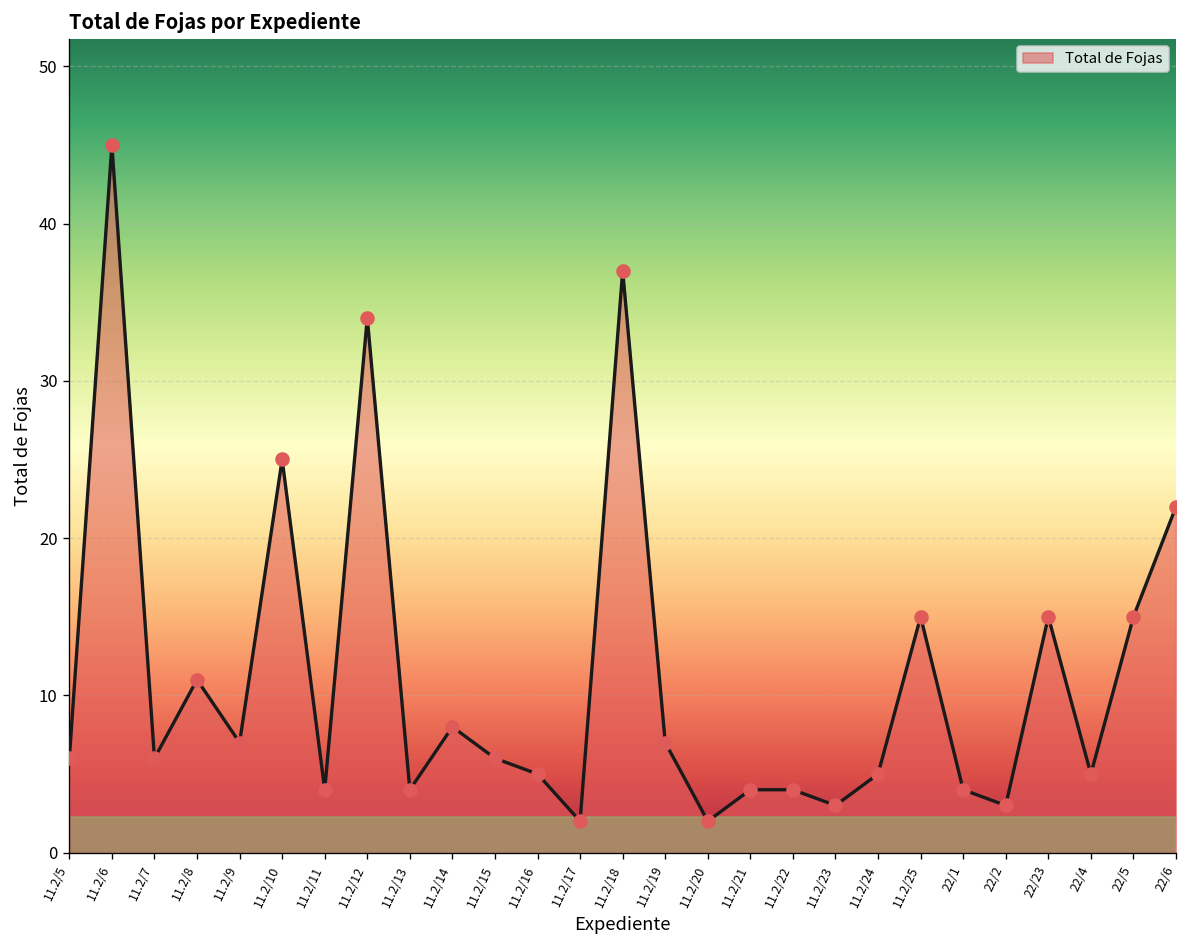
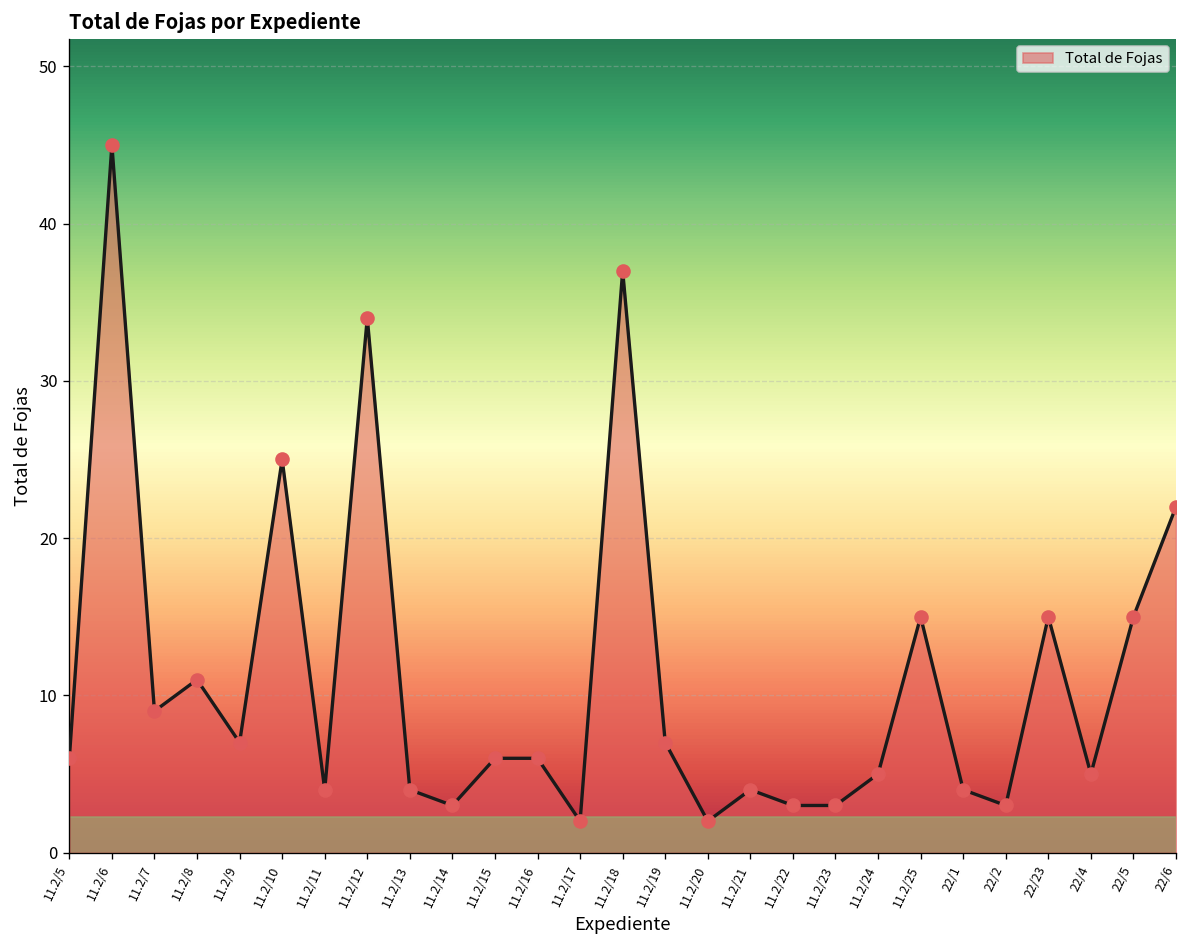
11.2/7: 6 -> 9
11.2/14: 8 -> 3
11.2/16: 5 -> 6
11.2/22: 4 -> 3
